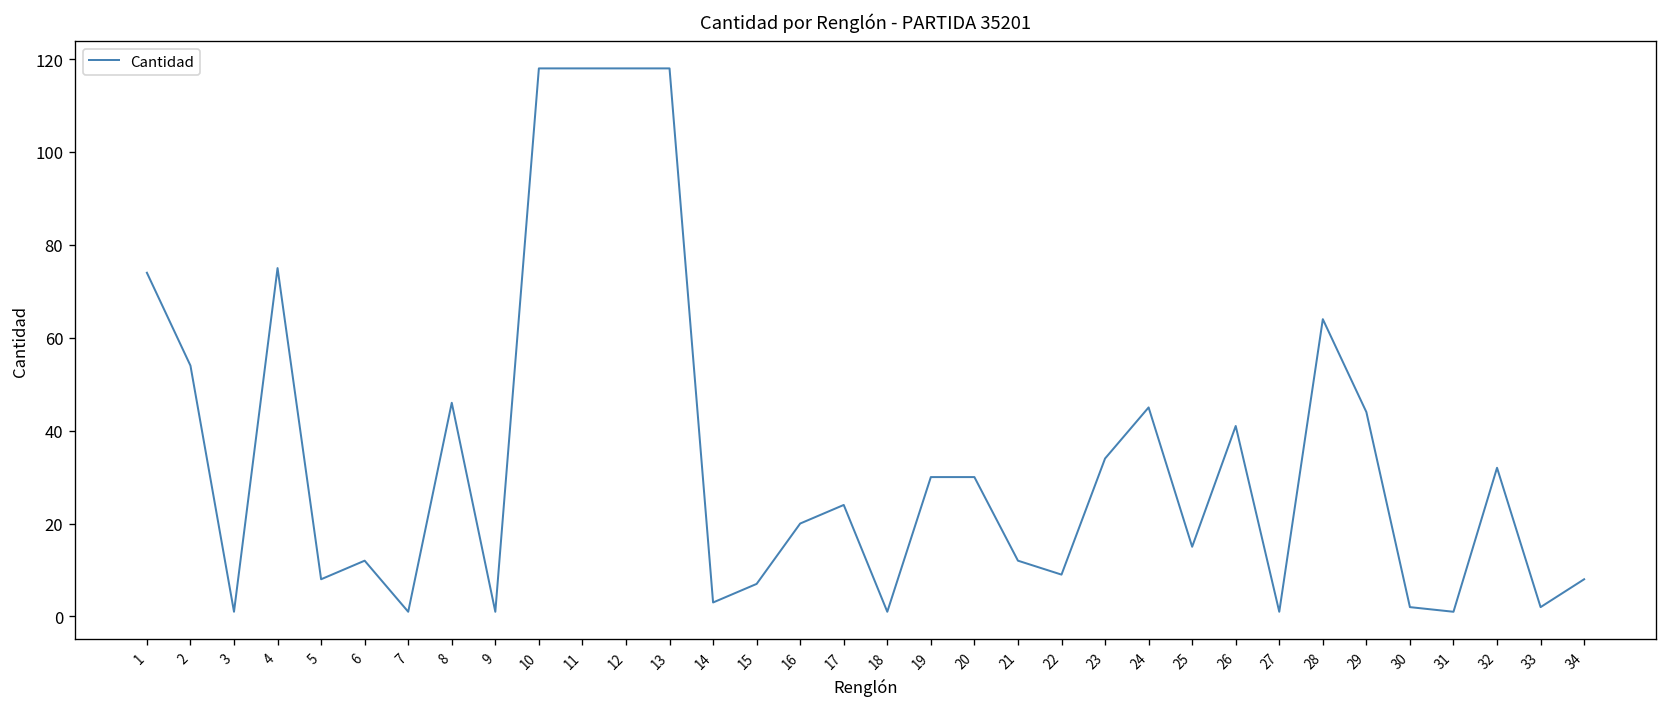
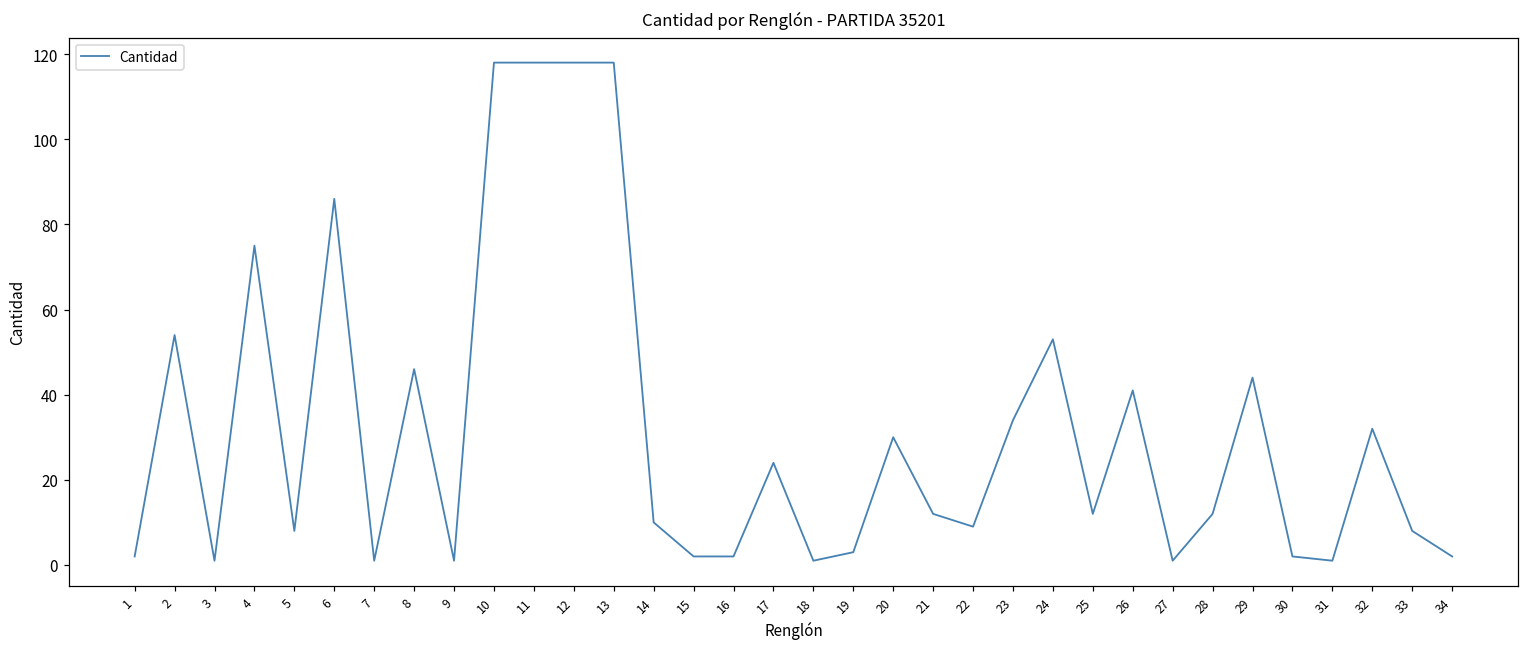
1: 74 -> 2
6: 12 -> 86
14: 3 -> 10
15: 7 -> 2
16: 20 -> 2
19: 30 -> 3
24: 45 -> 53
25: 15 -> 12
28: 64 -> 12
33: 2 -> 8
34: 8 -> 2
